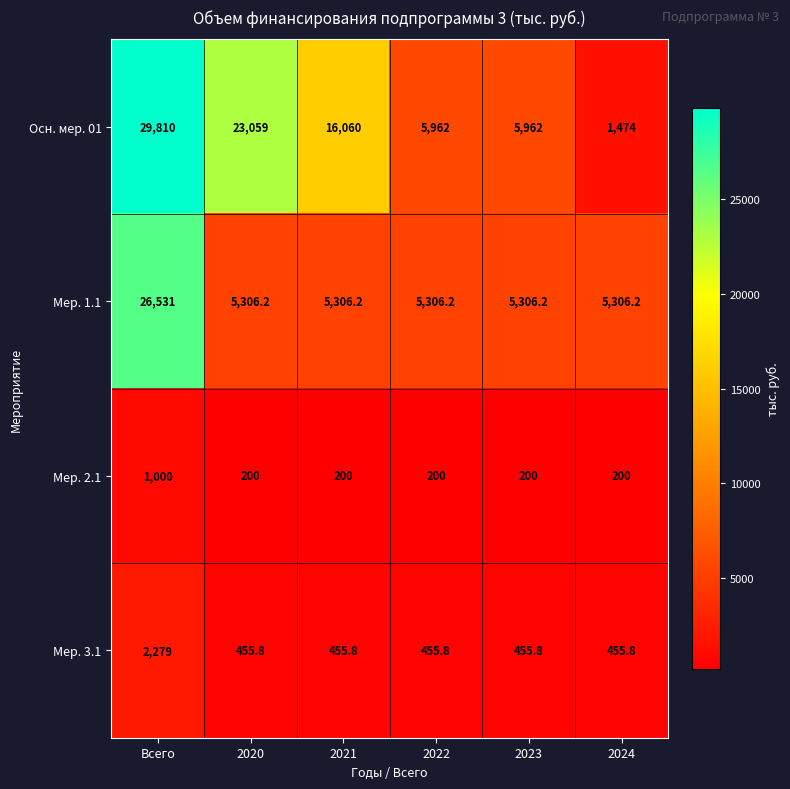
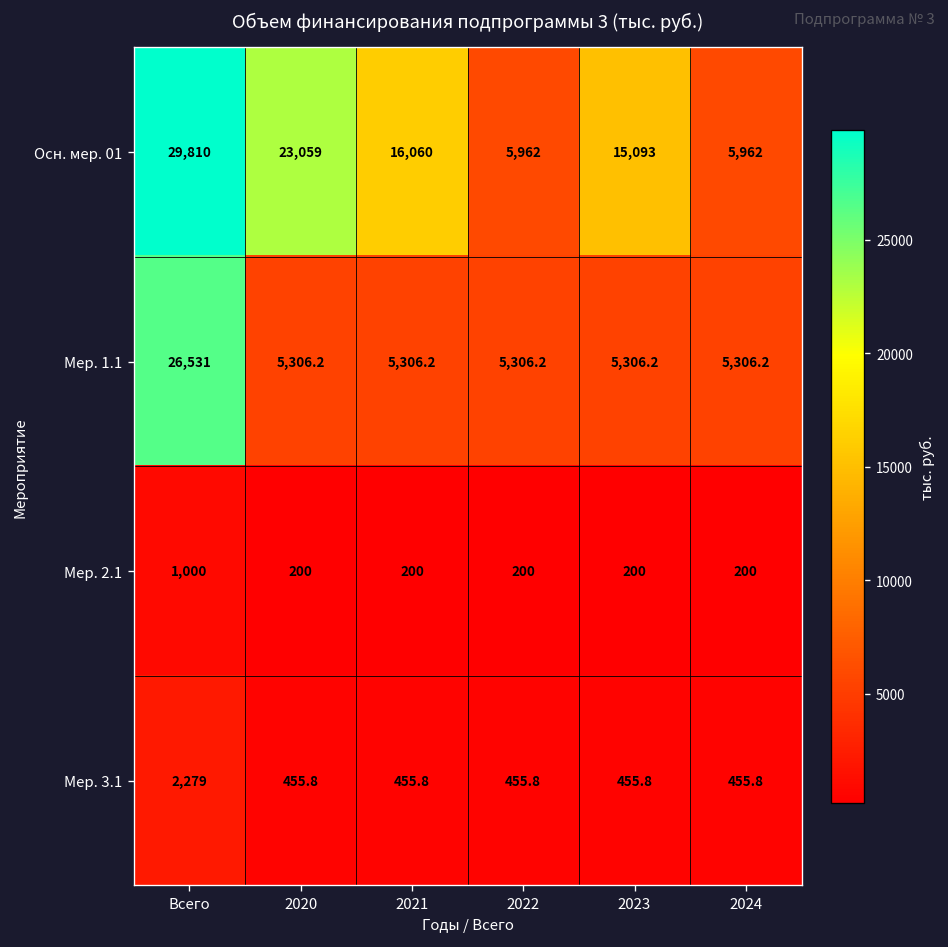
Осн. мер. 01, 2023: 5,962 -> 15,093
Осн. мер. 01, 2024: 1,474 -> 5,962
